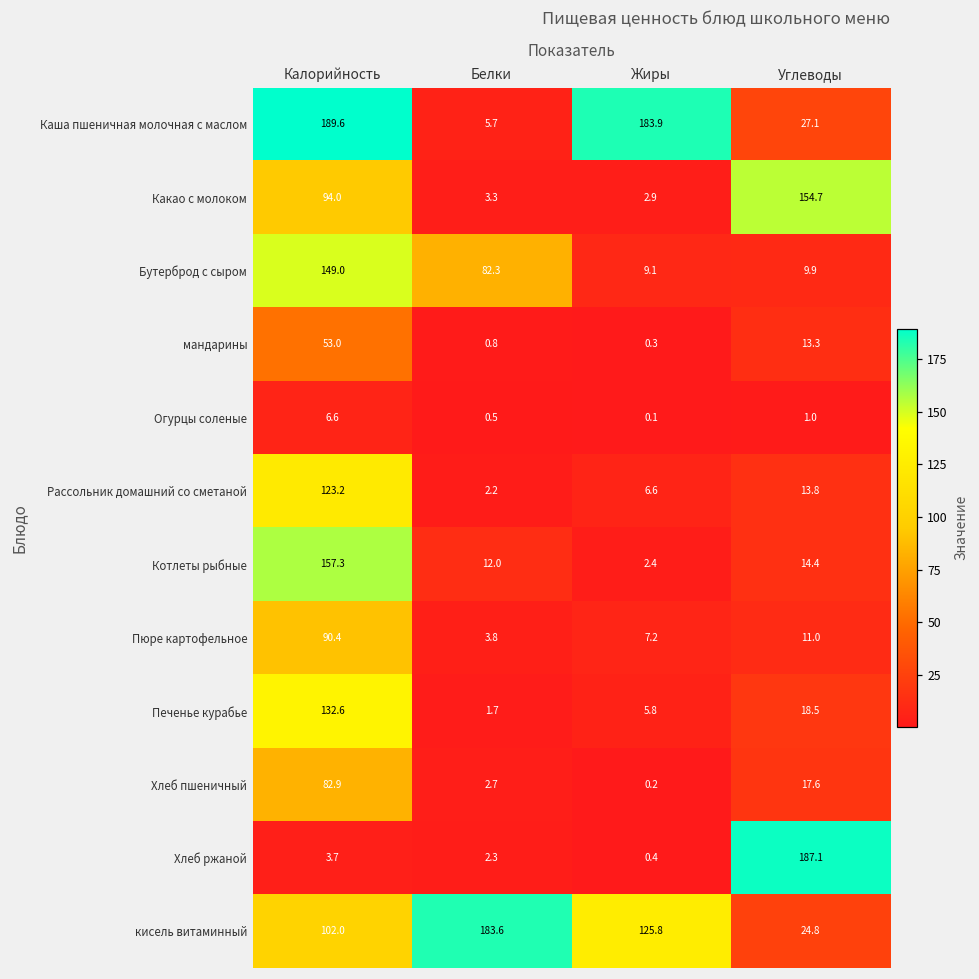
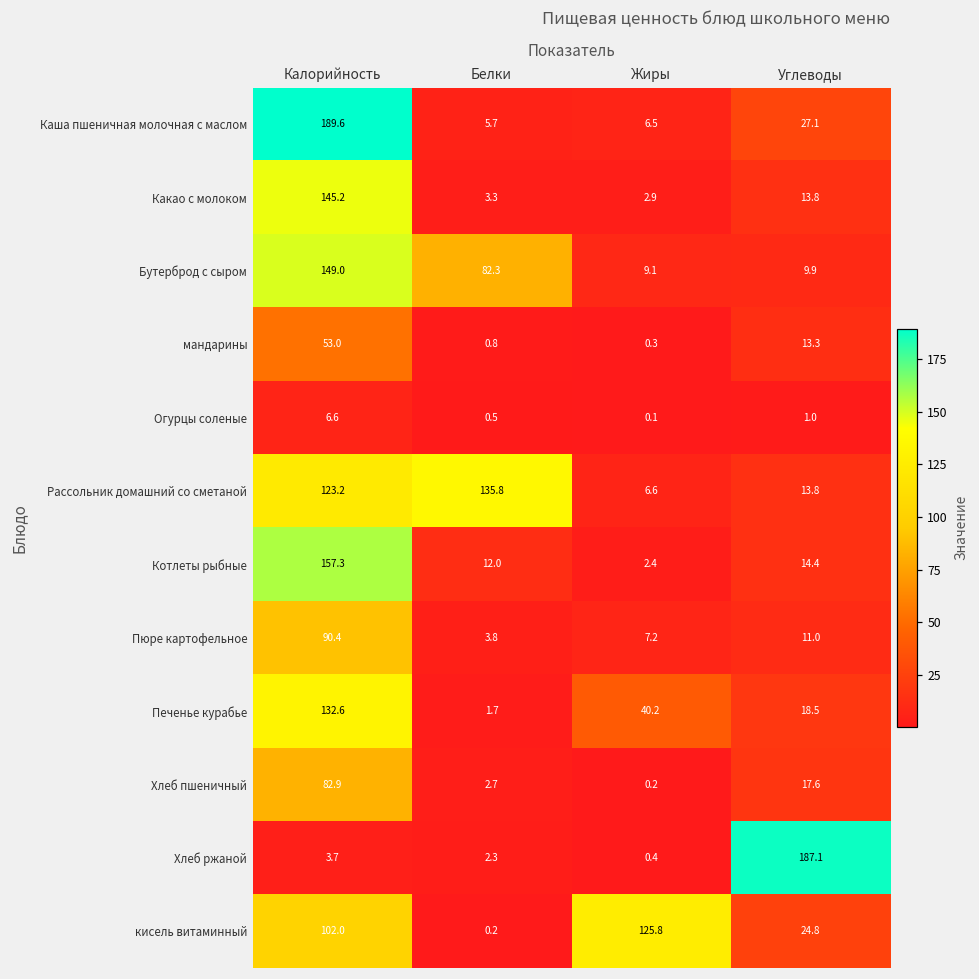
Каша пшеничная молочная с маслом, Жиры: 183.9 -> 6.5
Какао с молоком, Калорийность: 94.0 -> 145.2
Какао с молоком, Углеводы: 154.7 -> 13.8
Рассольник домашний со сметаной, Белки: 2.2 -> 135.8
Печенье курабье, Жиры: 5.8 -> 40.2
кисель витаминный, Белки: 183.6 -> 0.2
